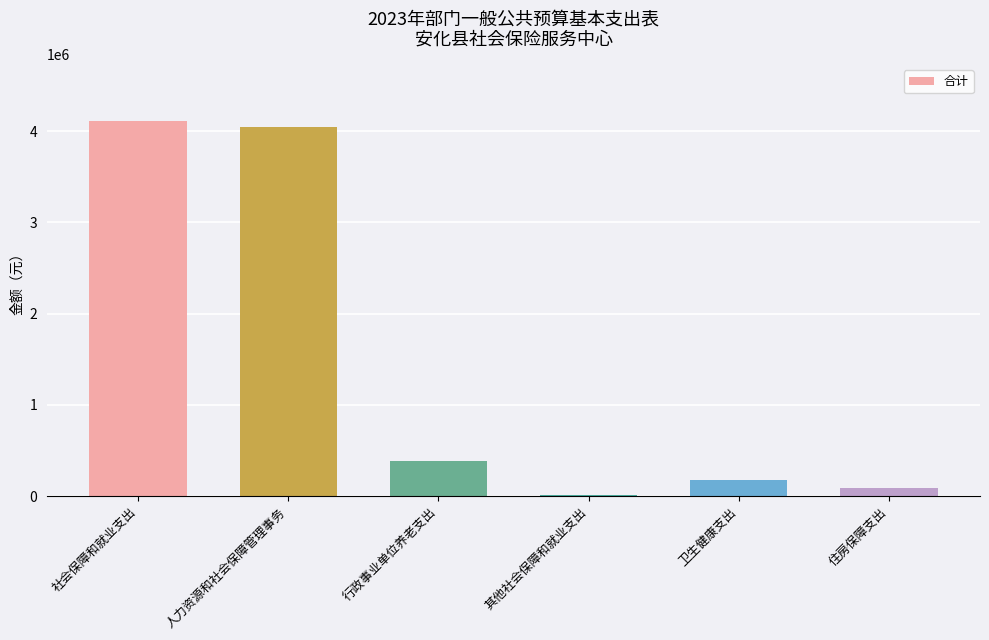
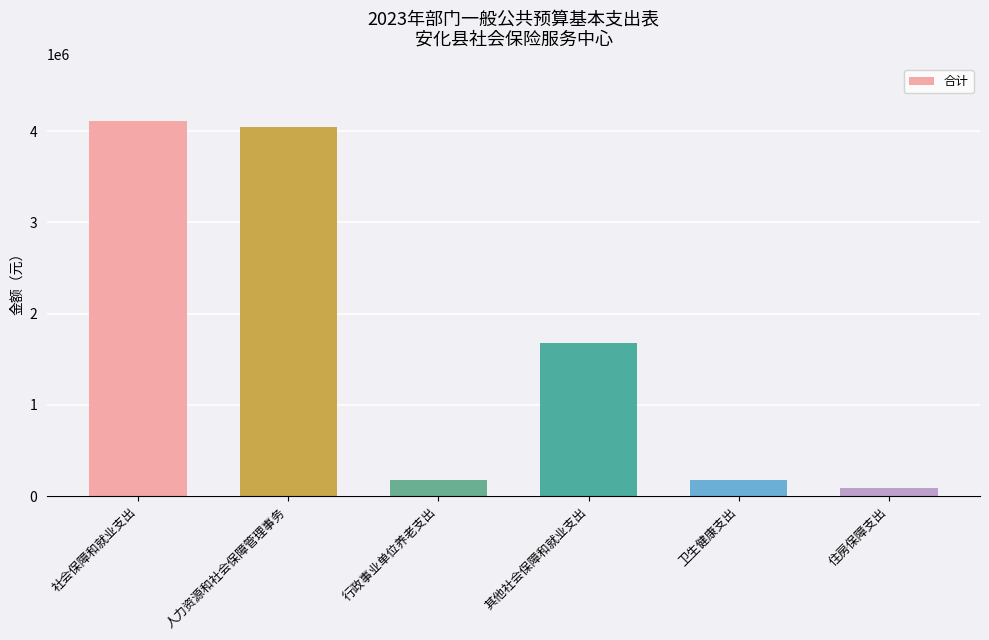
行政事业单位养老支出: 400000 -> 200000
其他社会保障和就业支出: 0 -> 1700000
